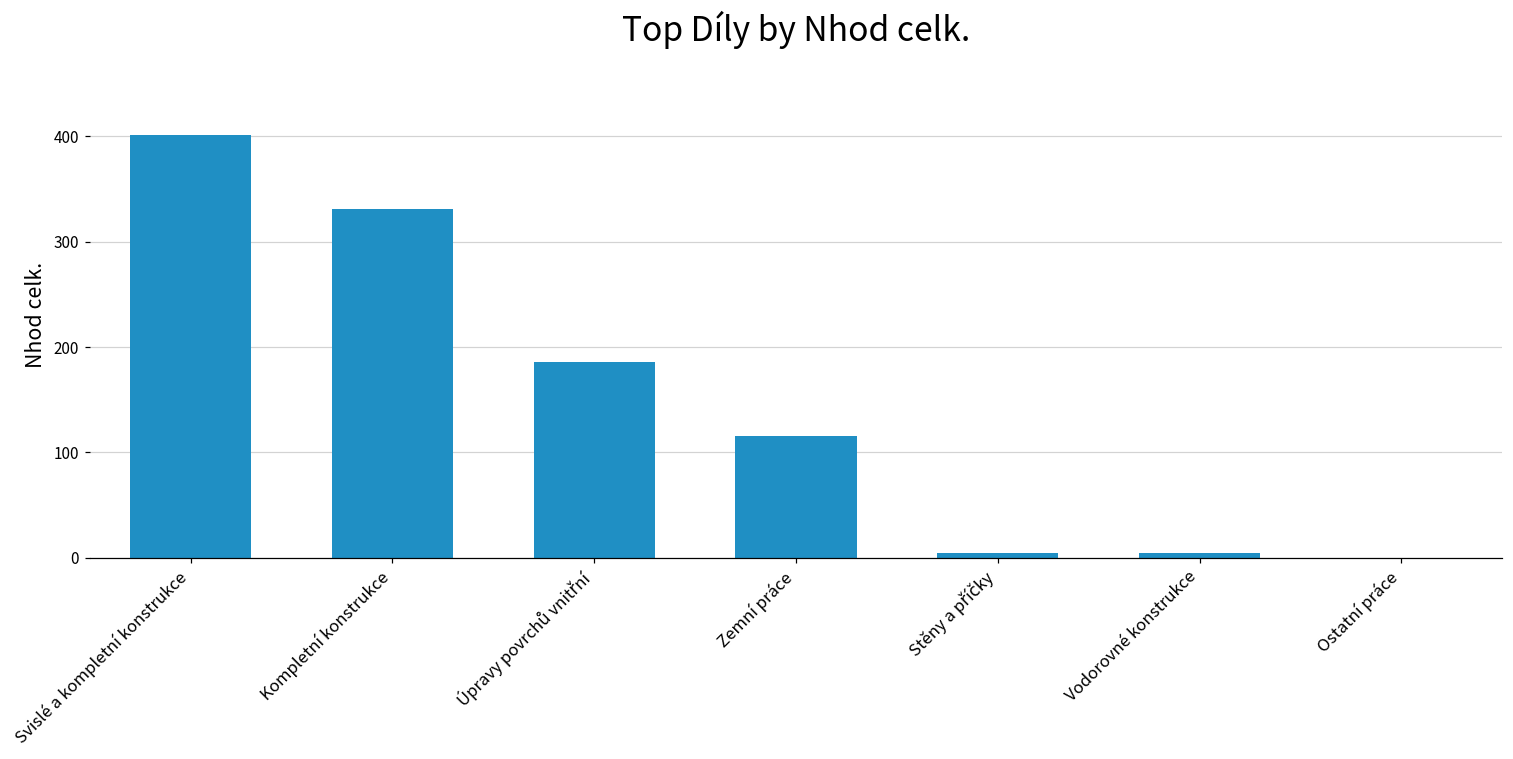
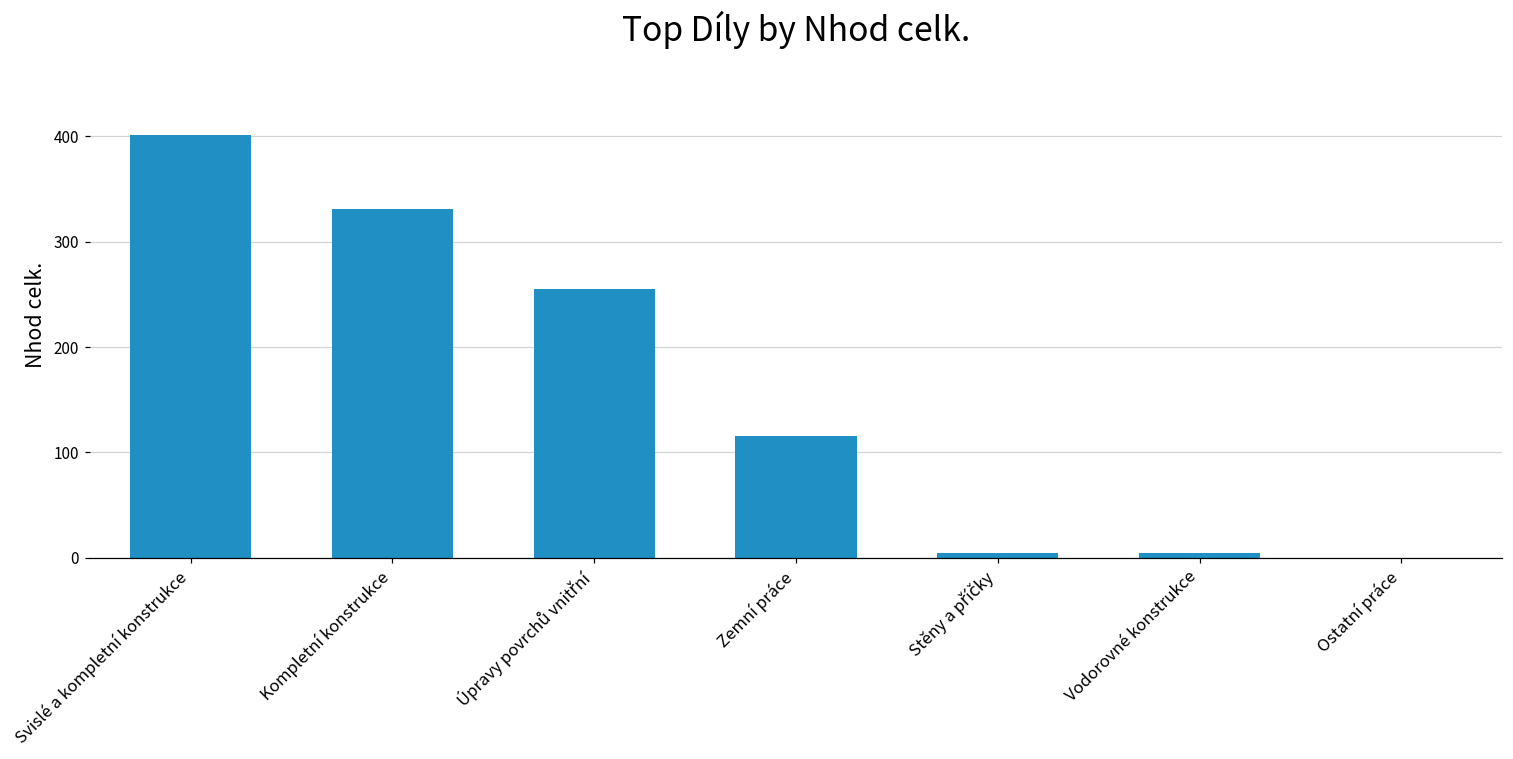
Úpravy povrchů vnitřní: 190 -> 260
